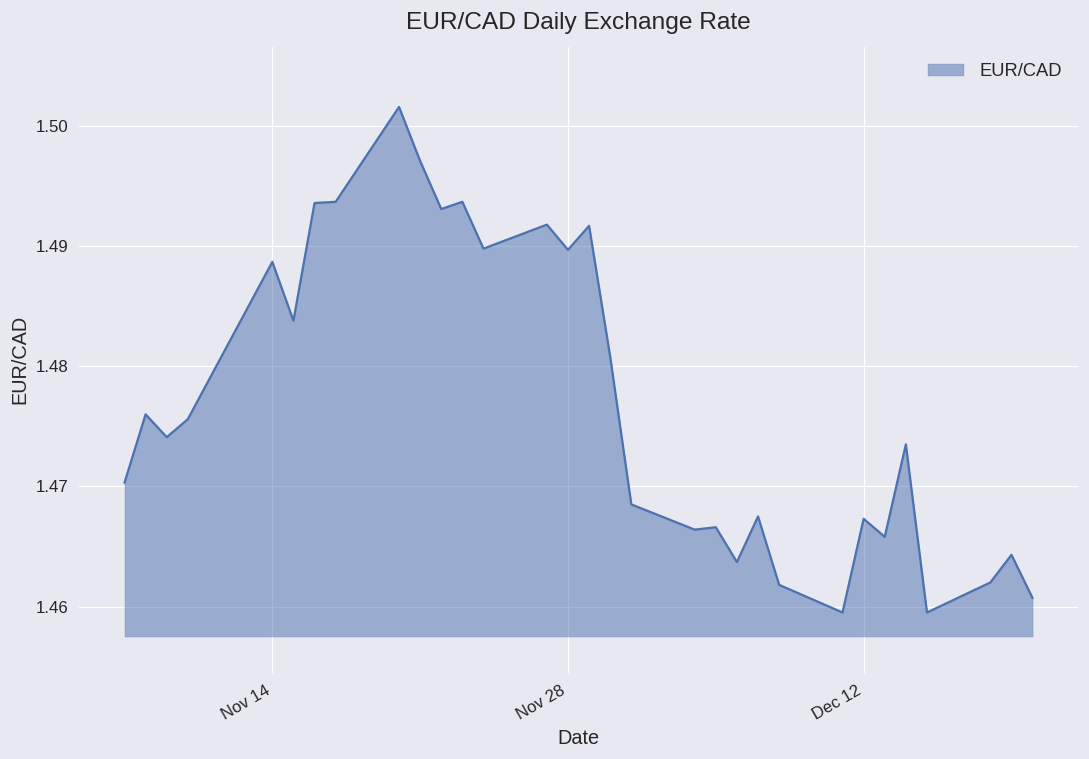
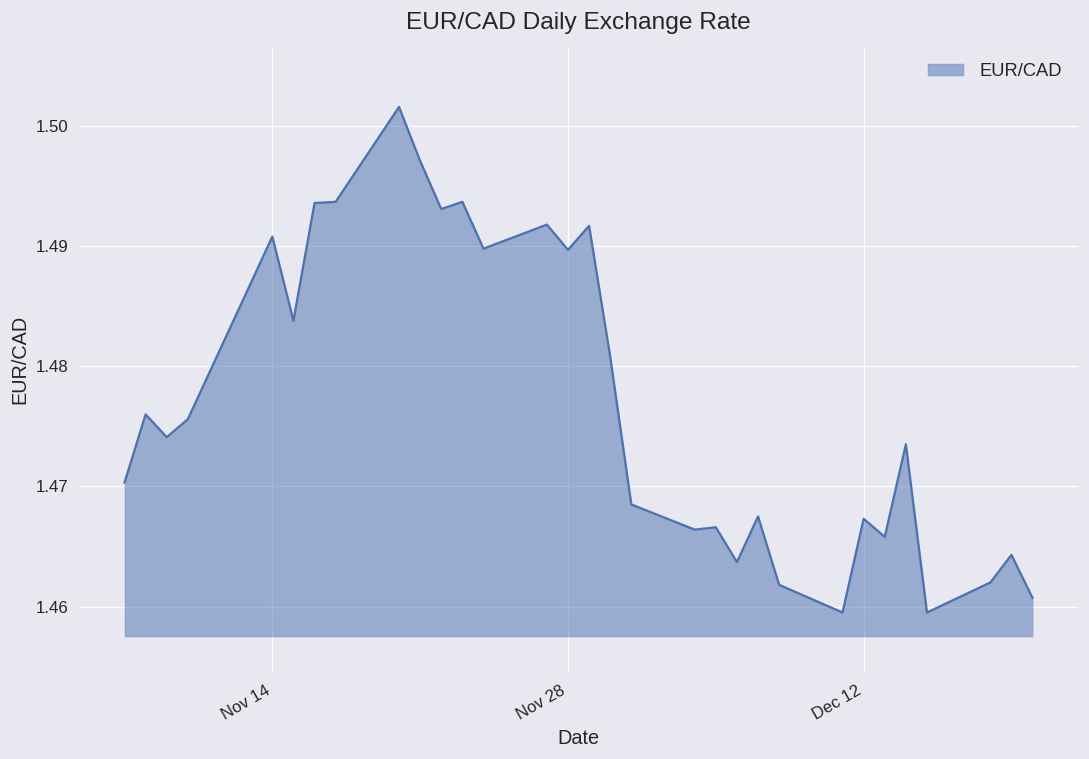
Nov 14: 1.4887 -> 1.4908
